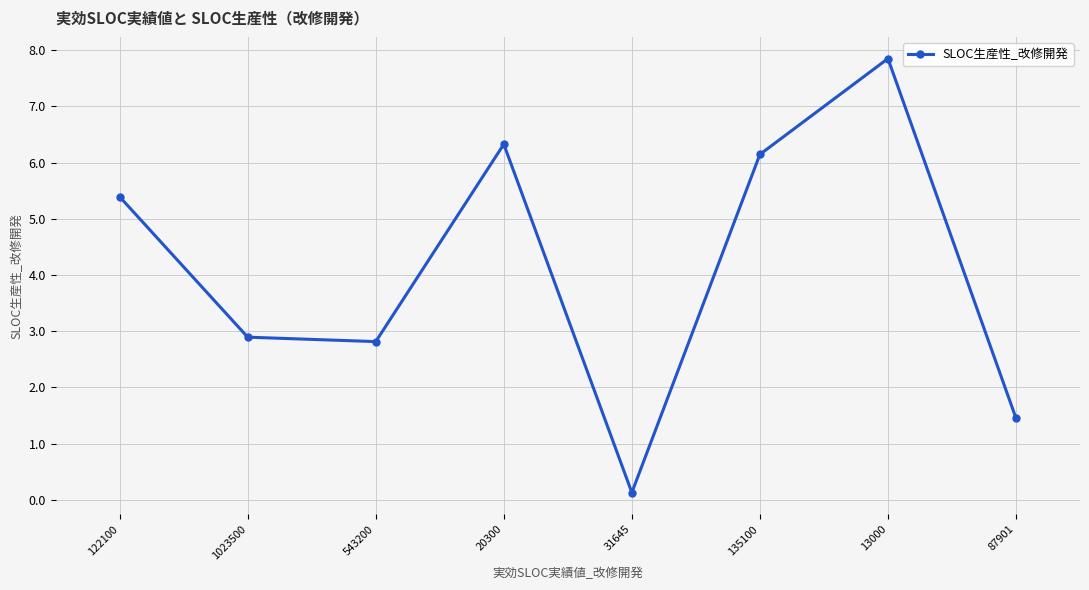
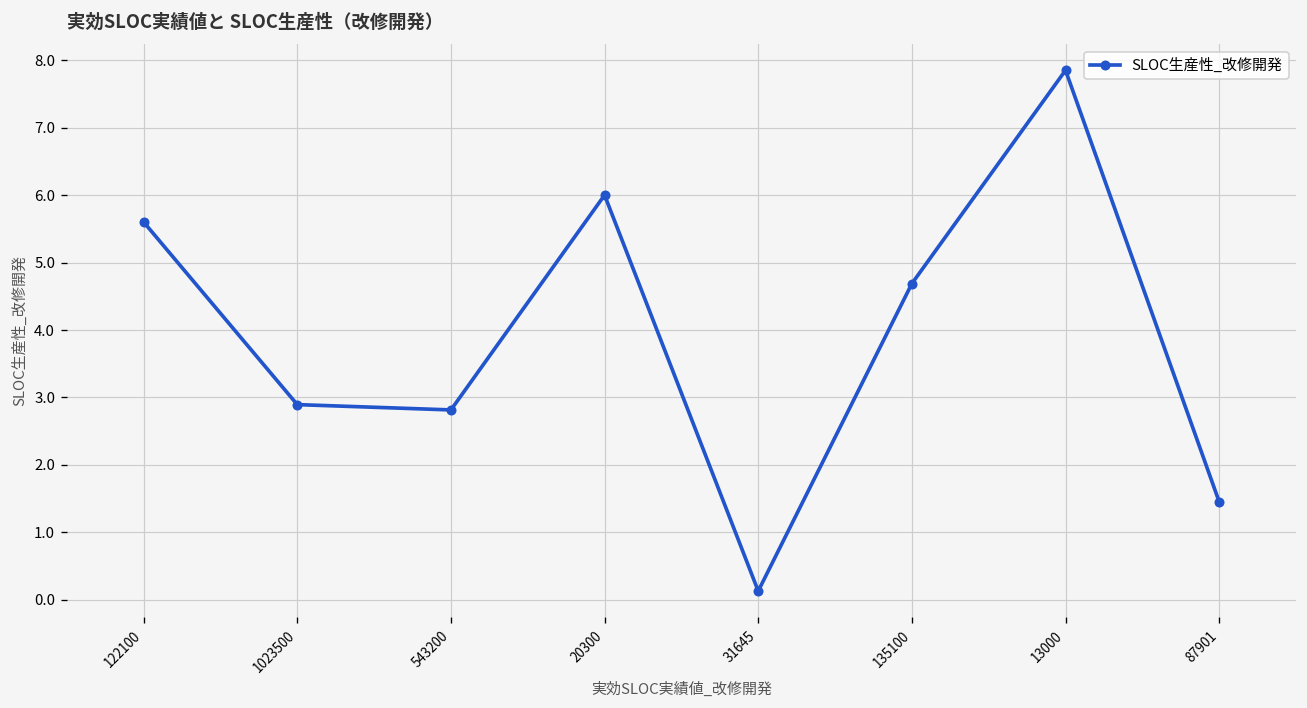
122100: 5.4 -> 5.6
20300: 6.3 -> 6.0
135100: 6.1 -> 4.7
